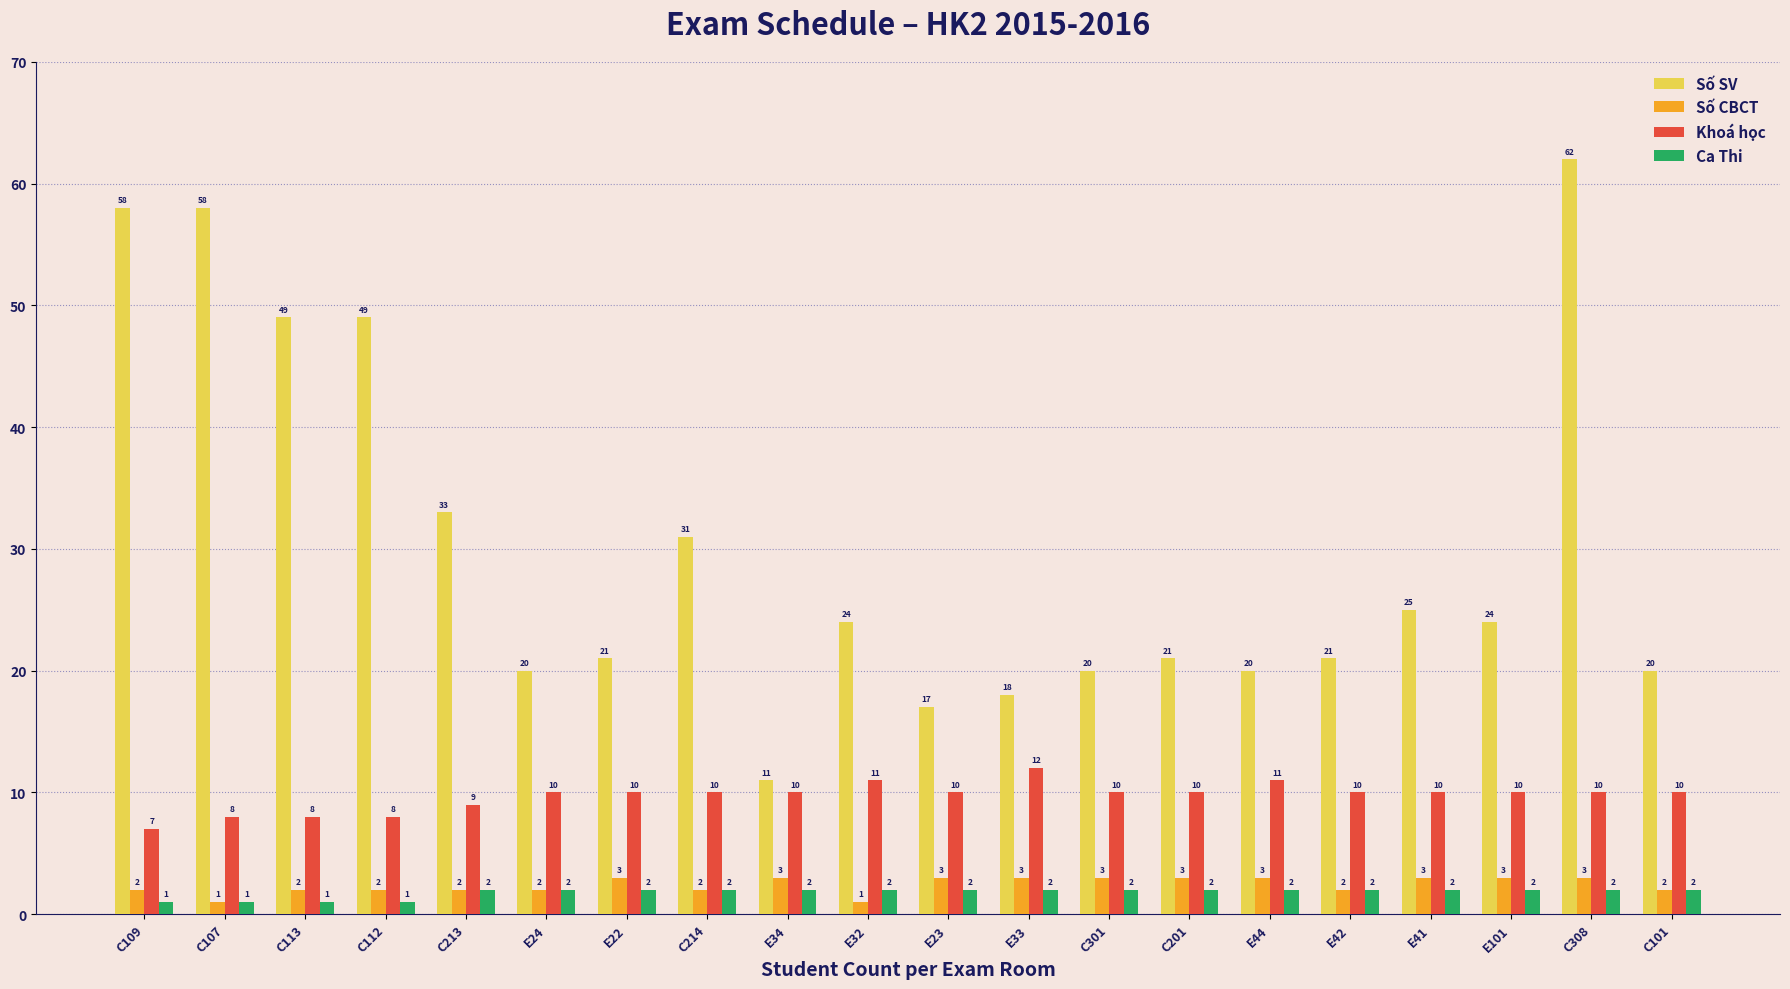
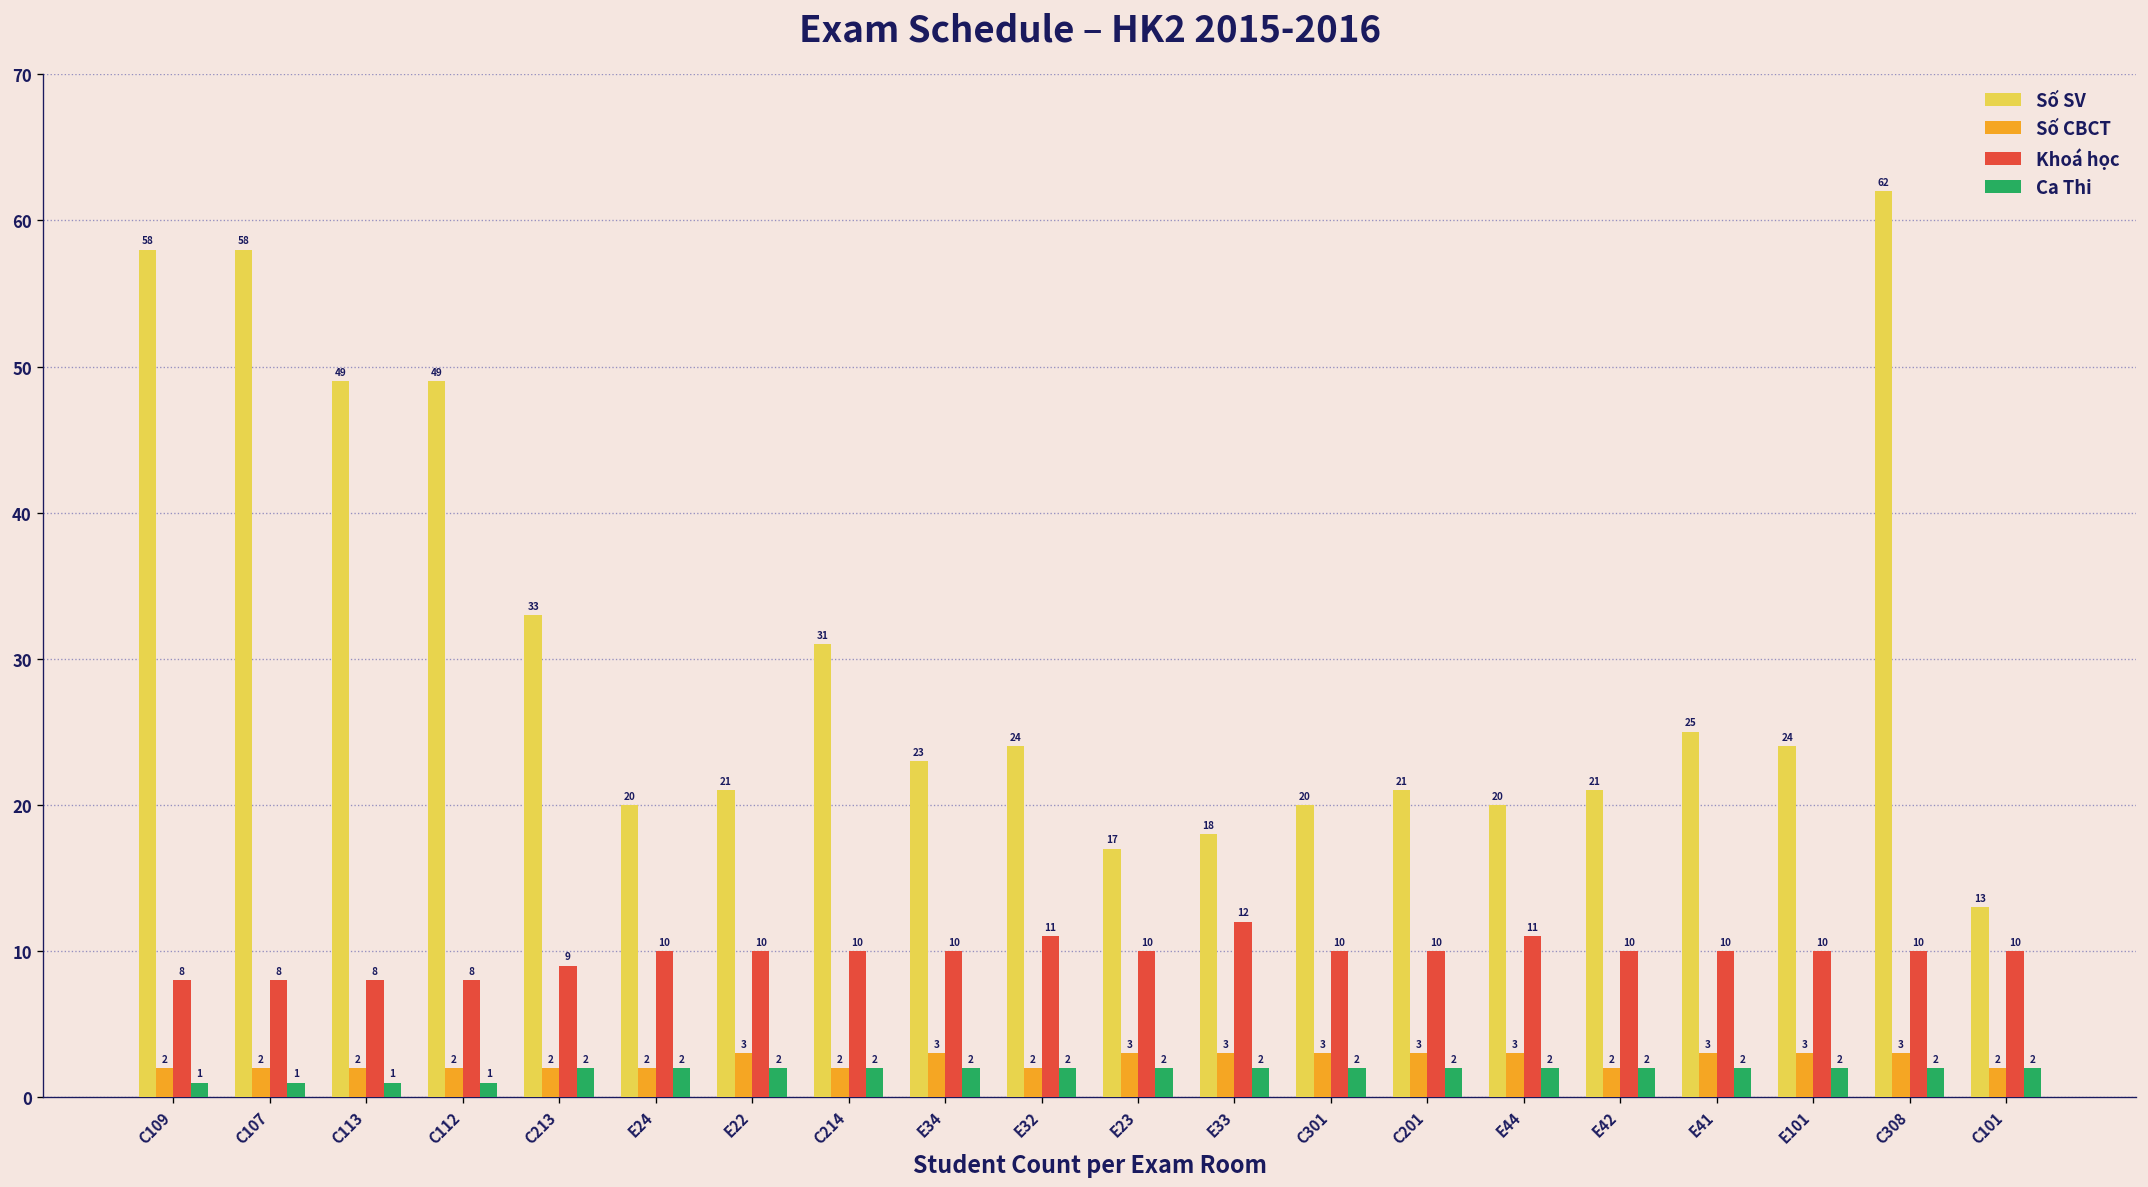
Khoá học, C109: 7 -> 8
Số CBCT, C107: 1 -> 2
Số SV, E34: 11 -> 23
Số CBCT, E32: 1 -> 2
Số SV, C101: 20 -> 13
